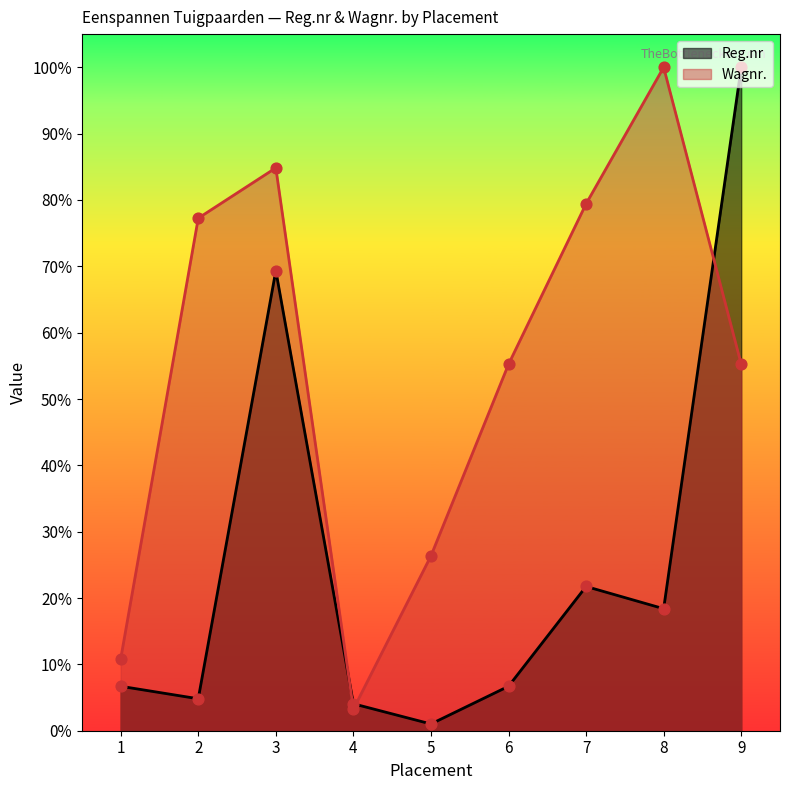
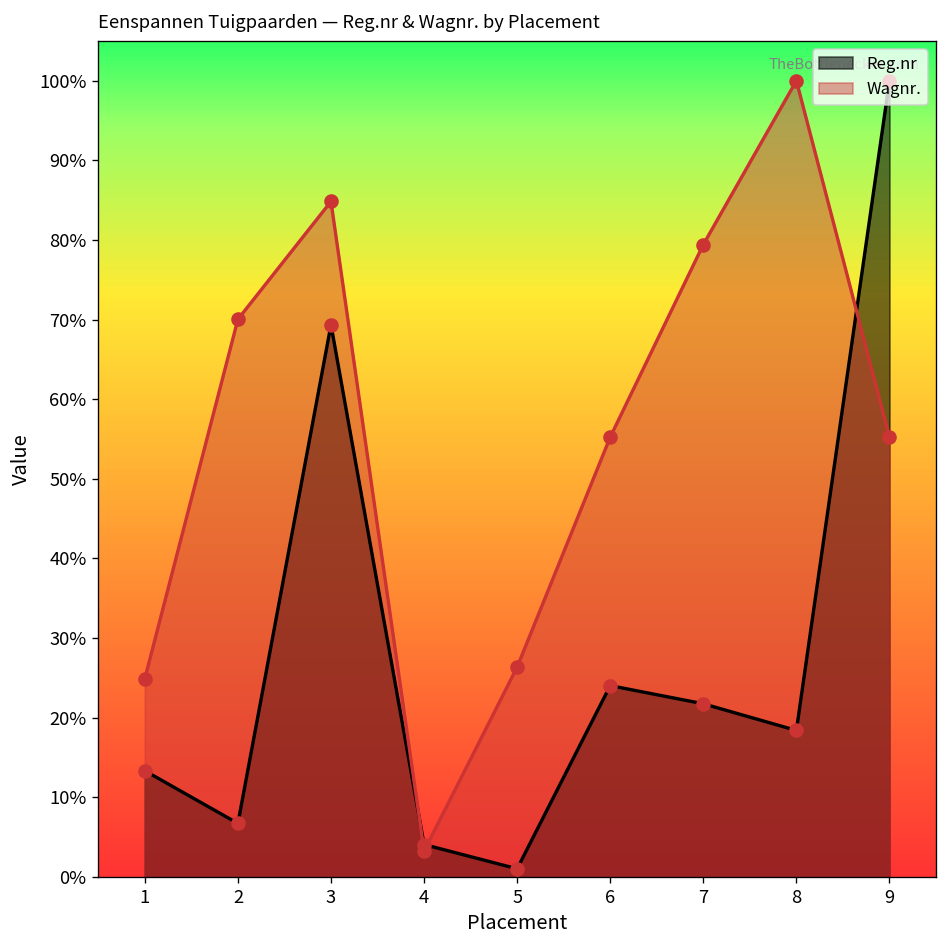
Reg.nr, 1: 7% -> 13%
Wagnr., 1: 11% -> 25%
Reg.nr, 2: 5% -> 7%
Wagnr., 2: 77% -> 70%
Reg.nr, 6: 7% -> 24%
